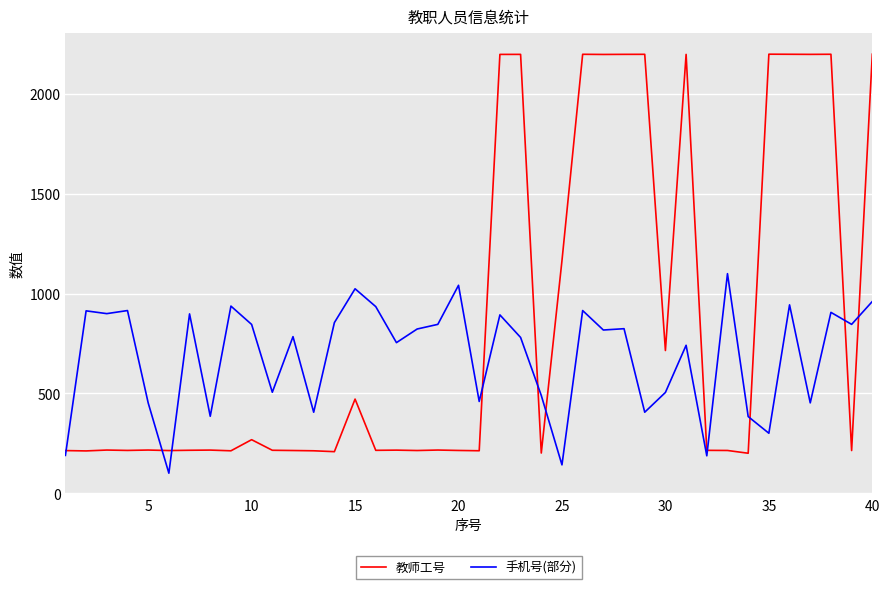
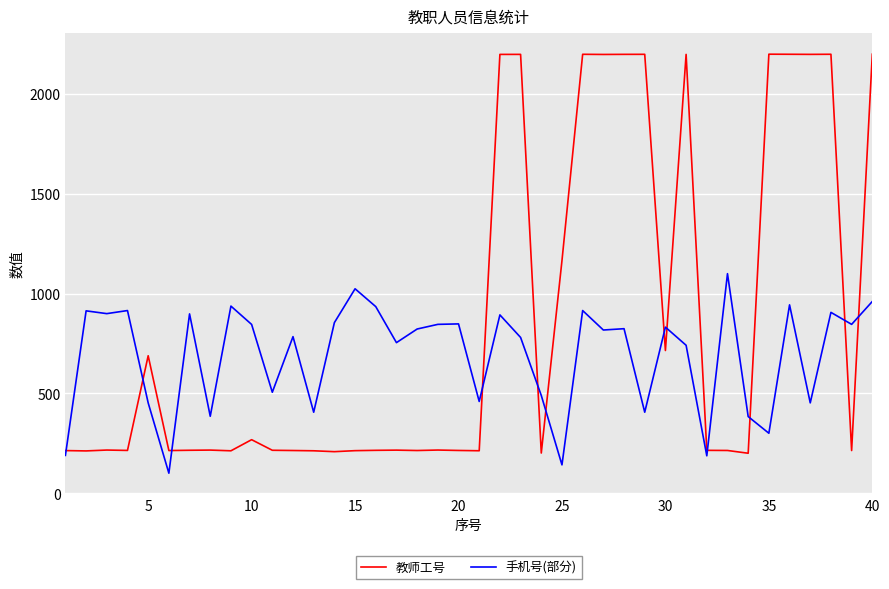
教师工号, 5: 220 -> 690
教师工号, 15: 470 -> 210
手机号(部分), 20: 1040 -> 850
手机号(部分), 30: 500 -> 830
